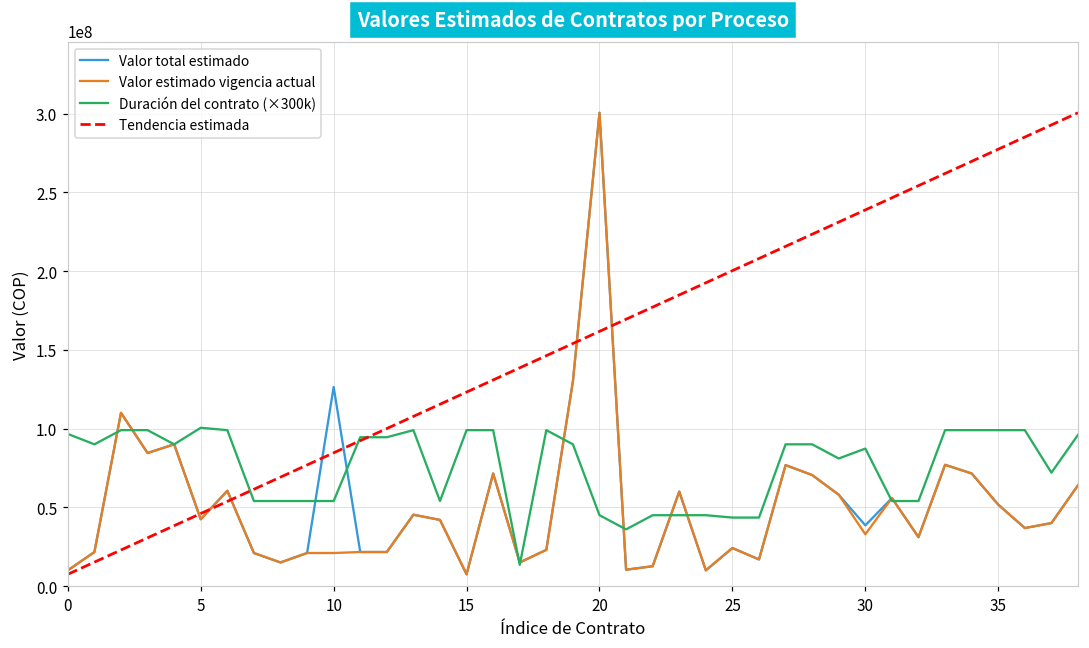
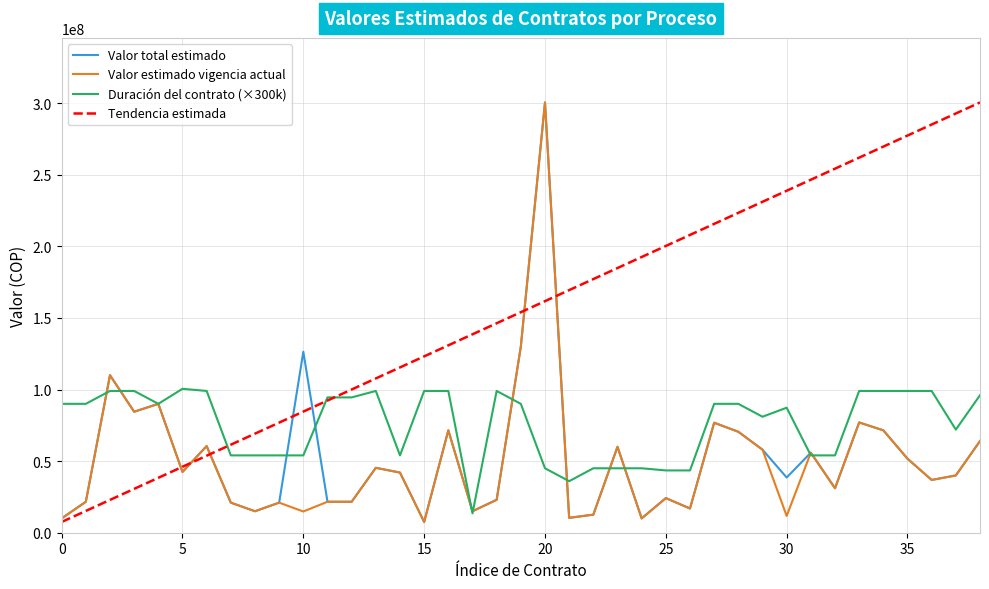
Duración del contrato (×300k), 0: 97000000 -> 90000000
Valor estimado vigencia actual, 10: 21000000 -> 15000000
Valor estimado vigencia actual, 30: 33000000 -> 12000000
